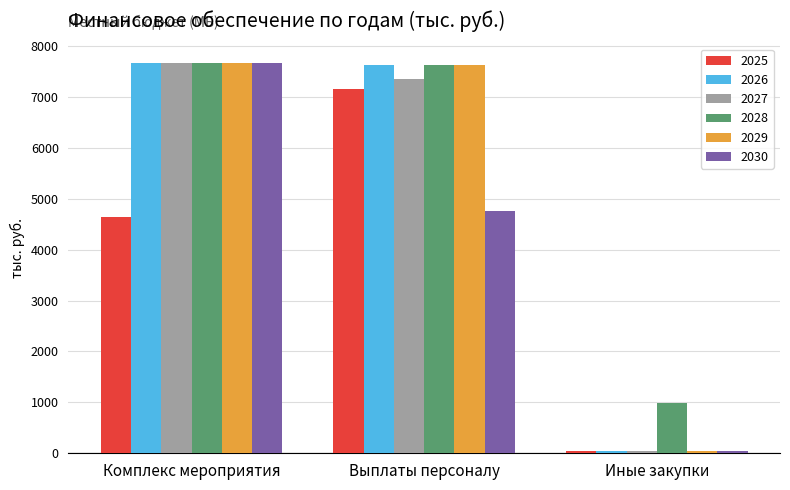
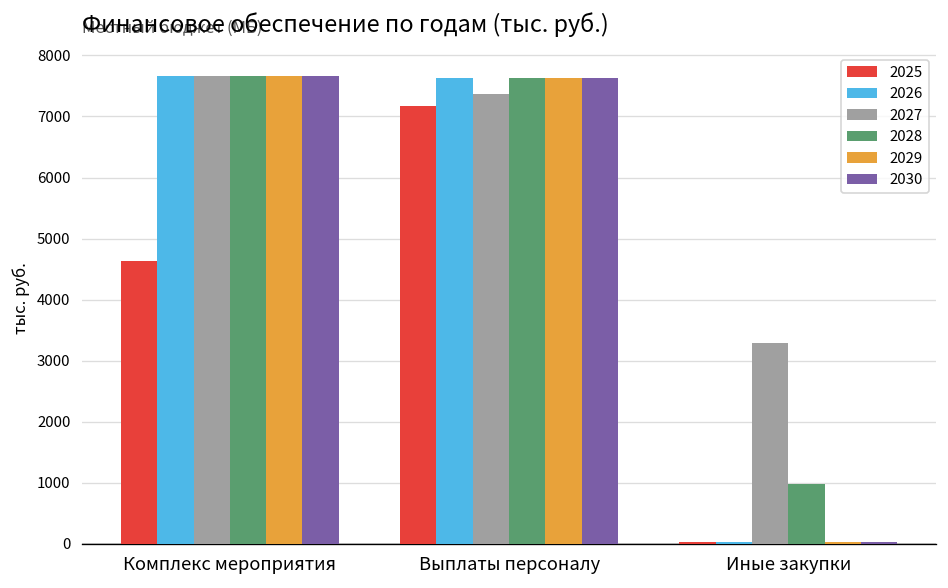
2030, Выплаты персоналу: 4800 -> 7600
2027, Иные закупки: 0 -> 3300
